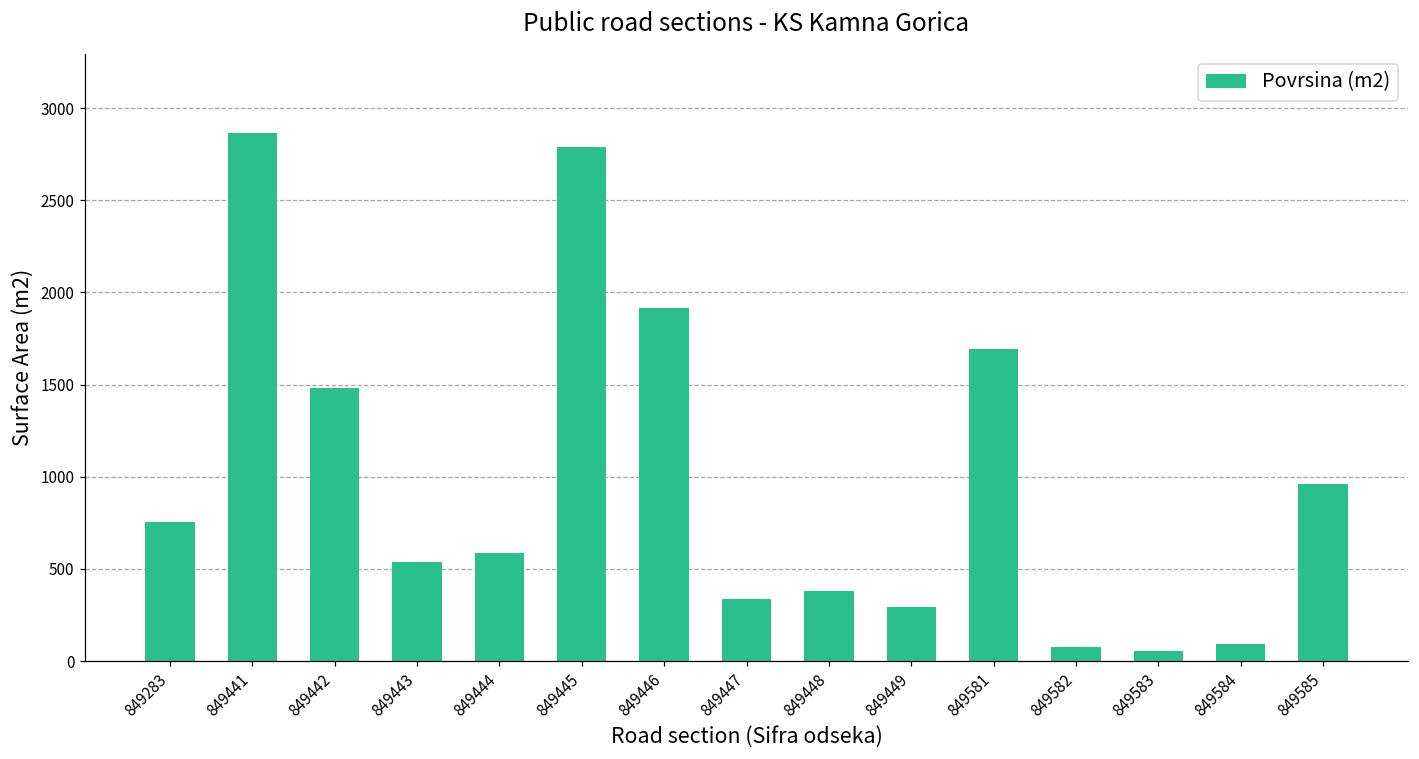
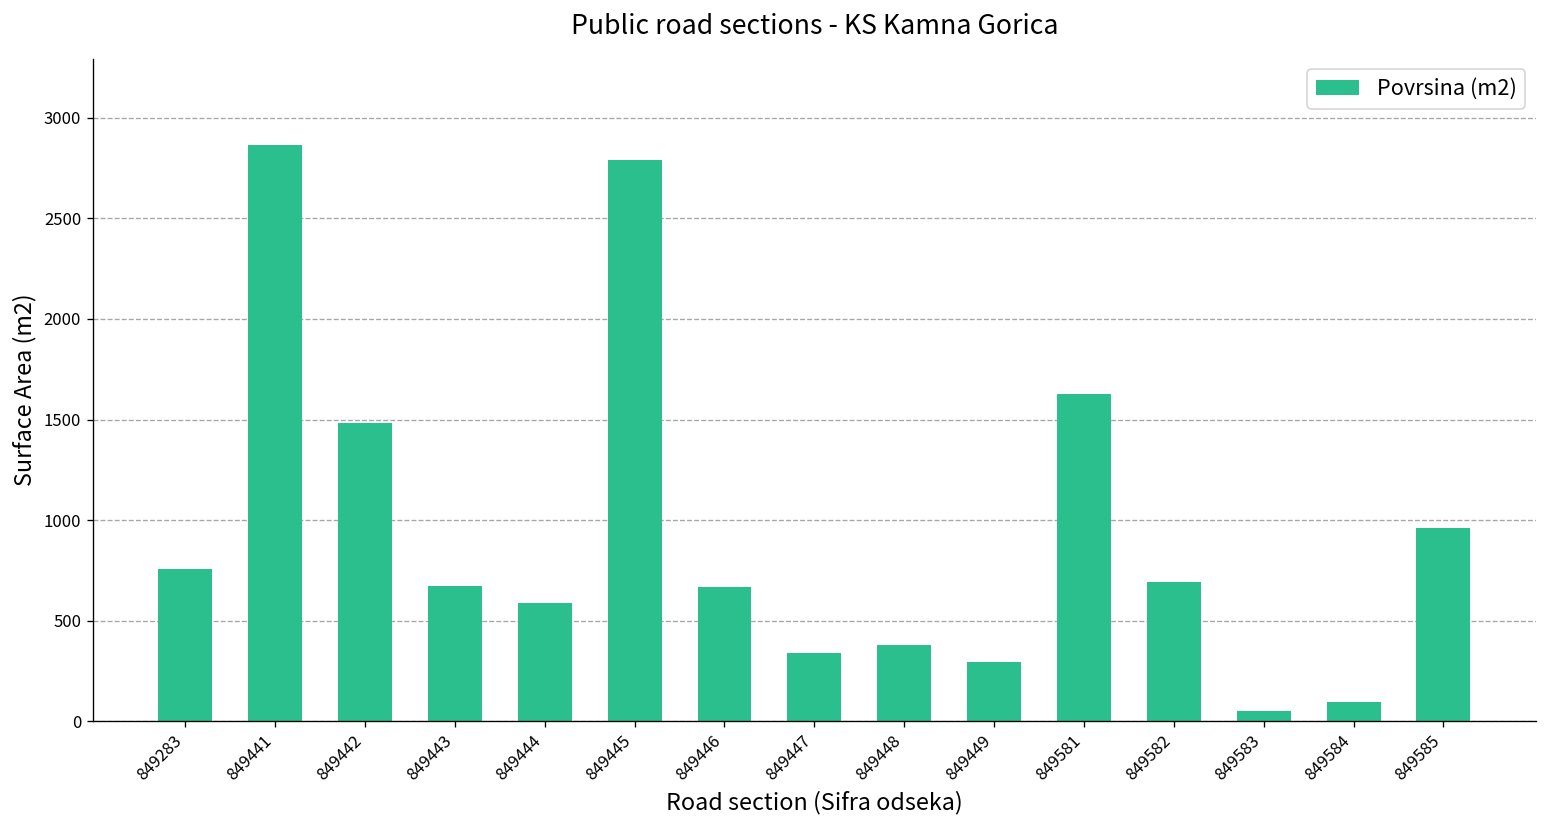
849443: 540 -> 670
849446: 1910 -> 670
849581: 1690 -> 1630
849582: 80 -> 690
